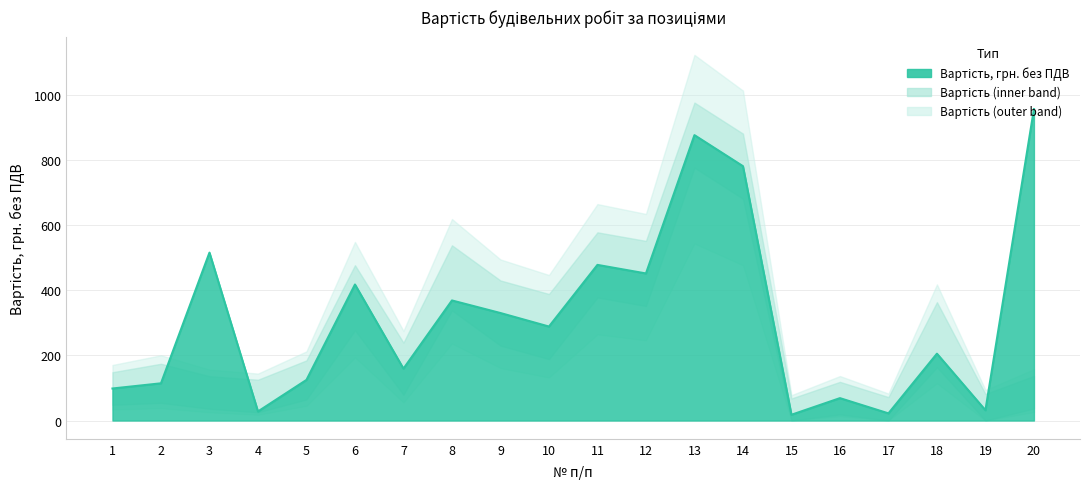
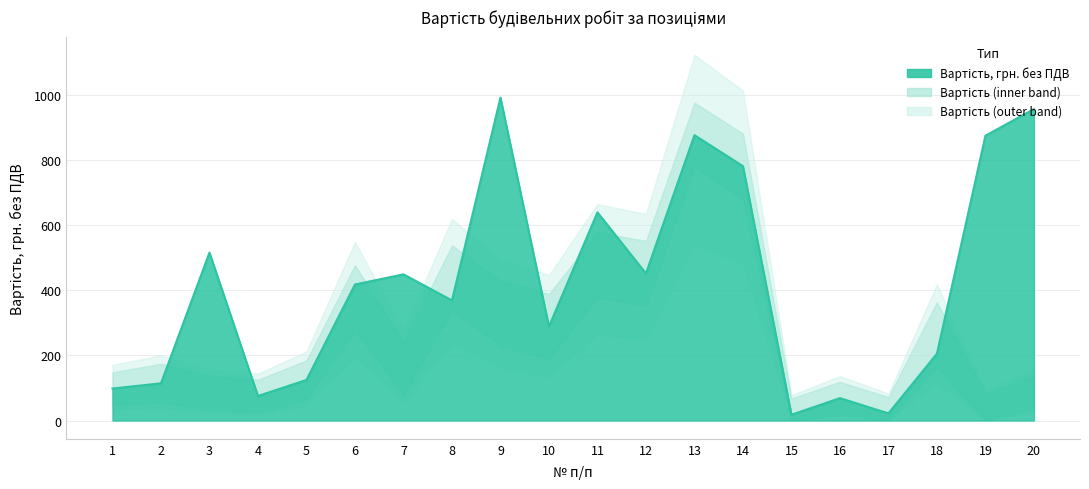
Вартість, грн. без ПДВ, 4: 30 -> 80
Вартість, грн. без ПДВ, 7: 160 -> 450
Вартість, грн. без ПДВ, 9: 330 -> 990
Вартість, грн. без ПДВ, 11: 480 -> 640
Вартість, грн. без ПДВ, 19: 30 -> 880
